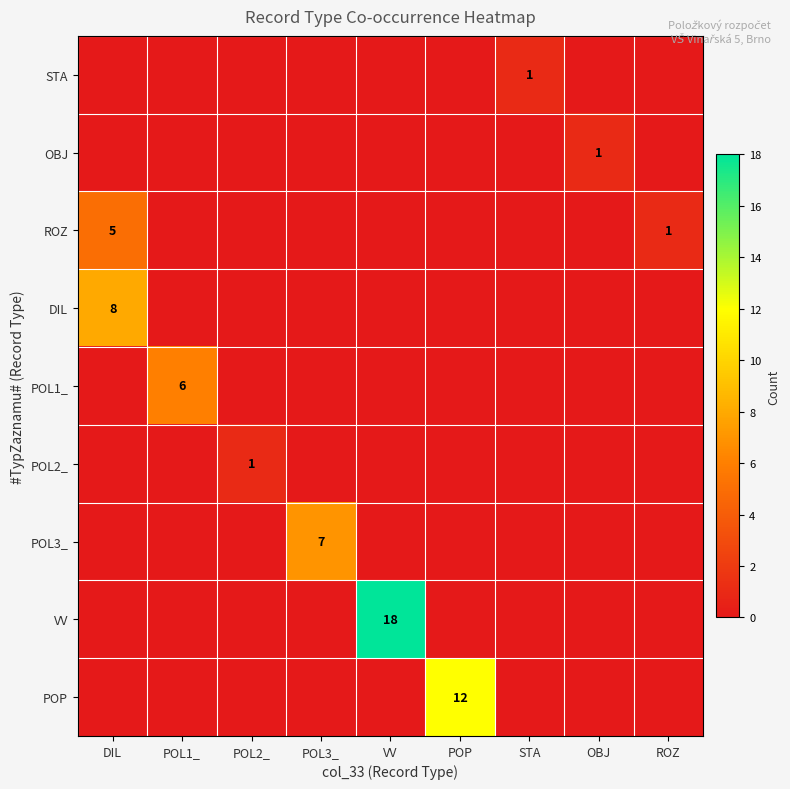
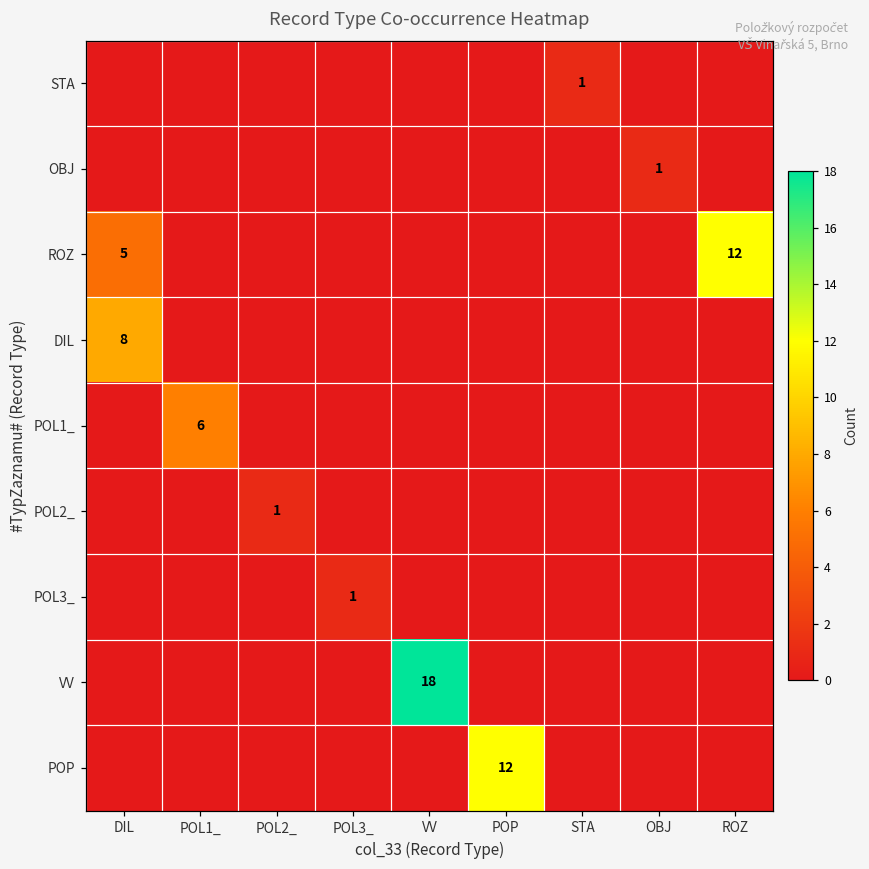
ROZ, ROZ: 1 -> 12
POL3_, POL3_: 7 -> 1
